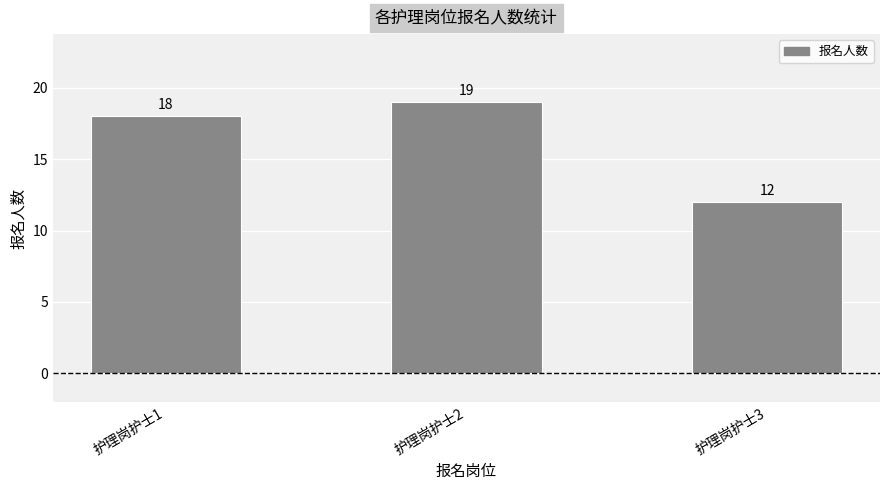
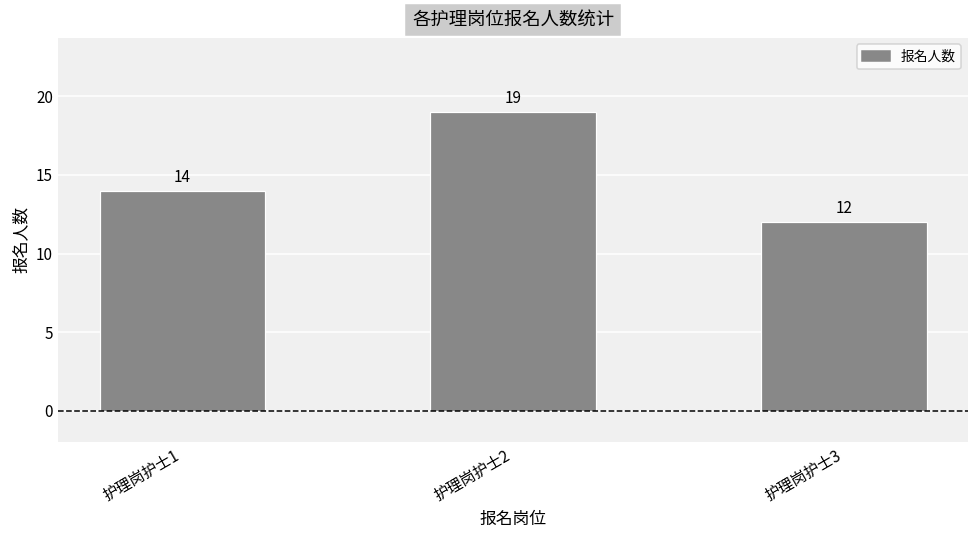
护理岗护士1: 18 -> 14
